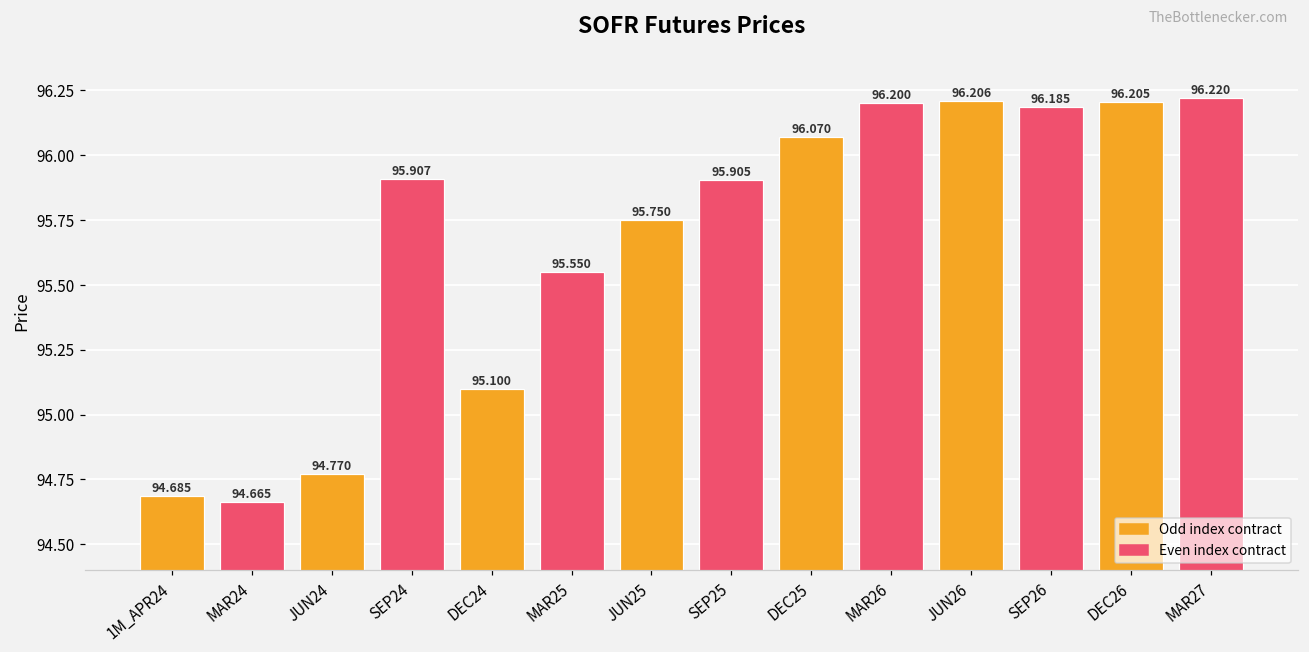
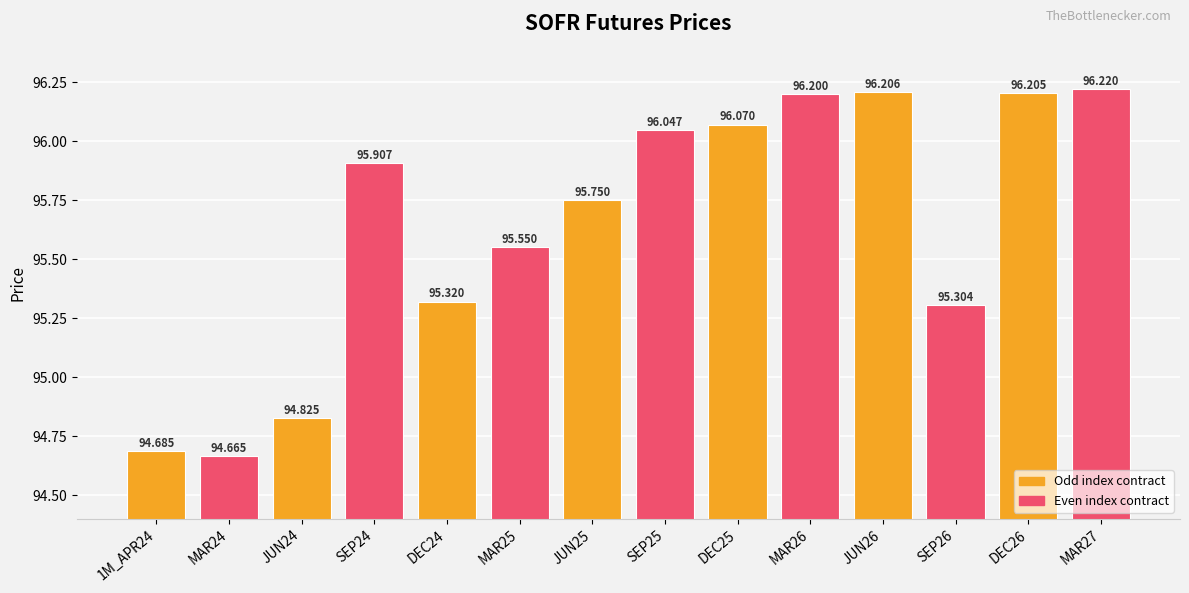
JUN24: 94.770 -> 94.825
DEC24: 95.100 -> 95.320
SEP25: 95.905 -> 96.047
SEP26: 96.185 -> 95.304
